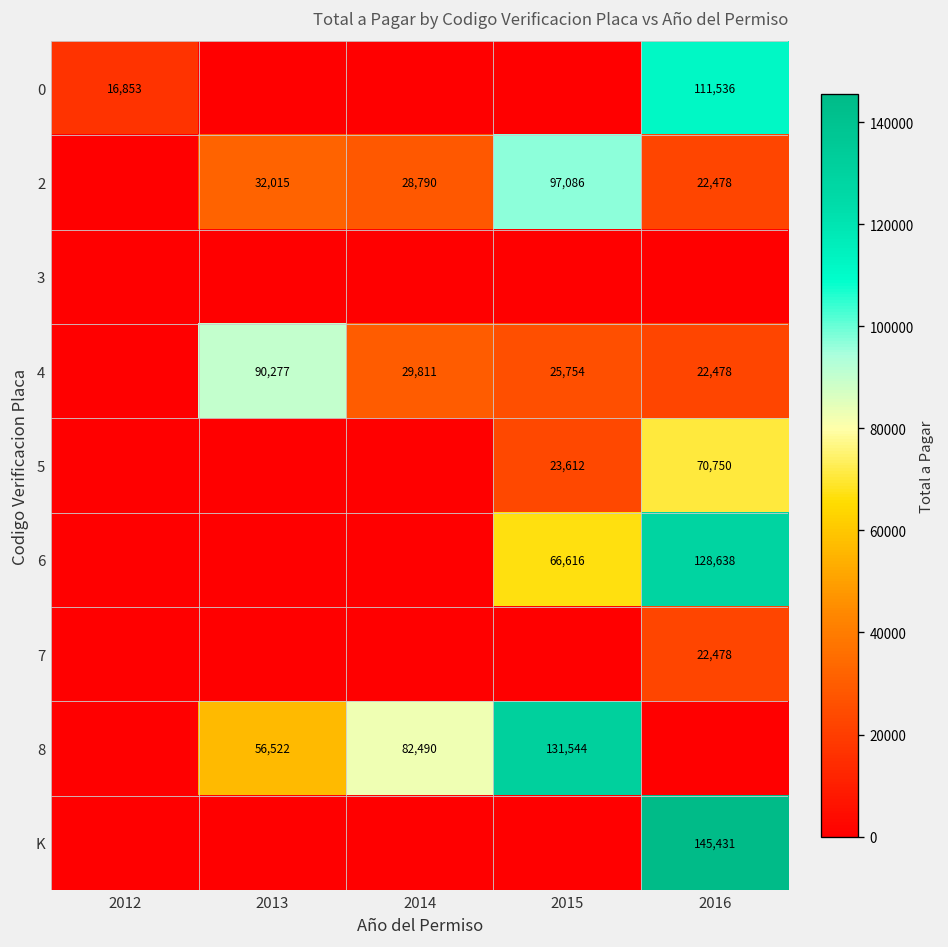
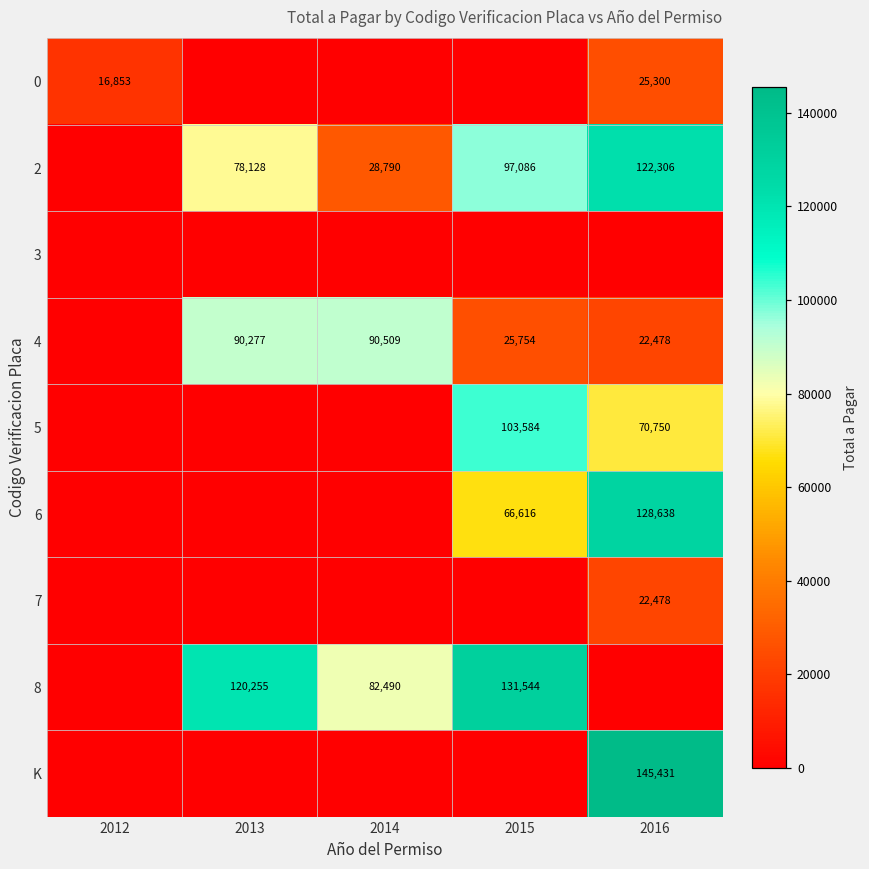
0, 2016: 111,536 -> 25,300
2, 2013: 32,015 -> 78,128
2, 2016: 22,478 -> 122,306
4, 2014: 29,811 -> 90,509
5, 2015: 23,612 -> 103,584
8, 2013: 56,522 -> 120,255
